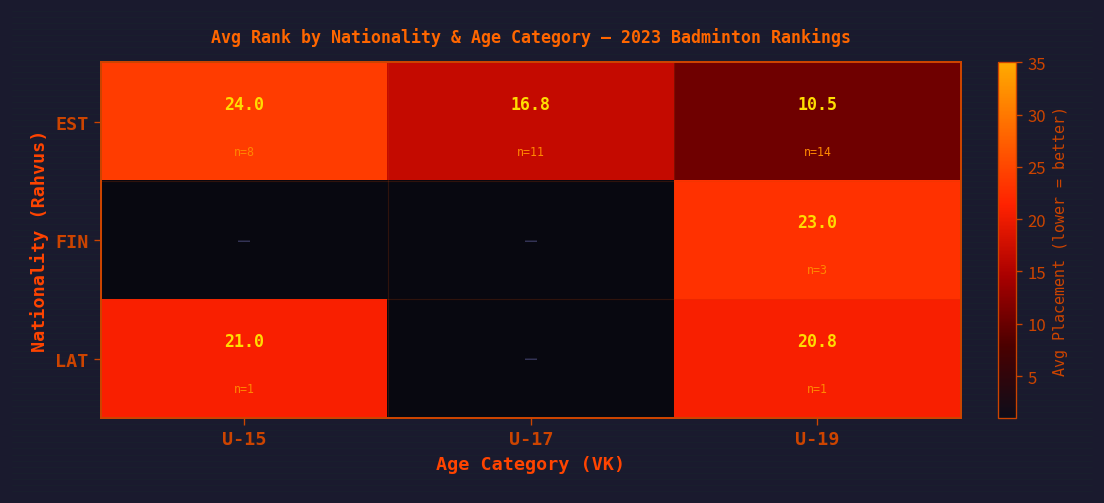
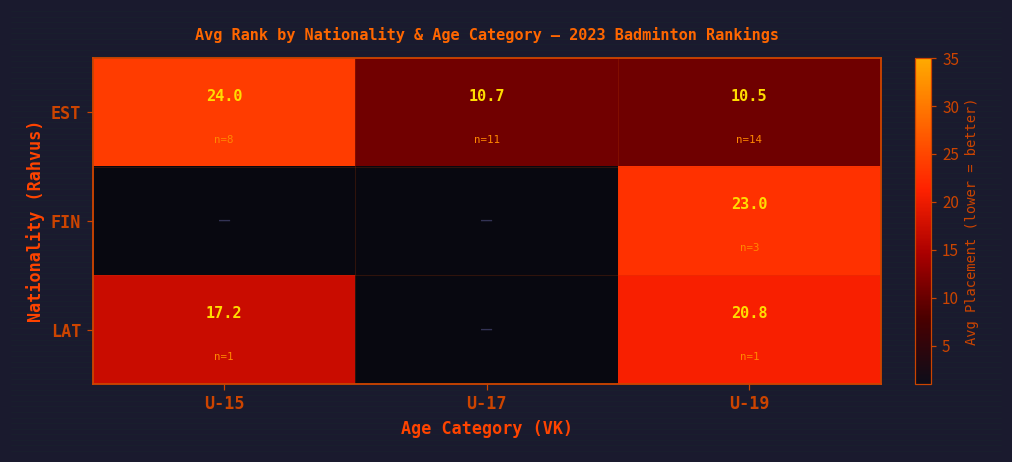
EST, U-17: 16.8 -> 10.7
LAT, U-15: 21.0 -> 17.2
